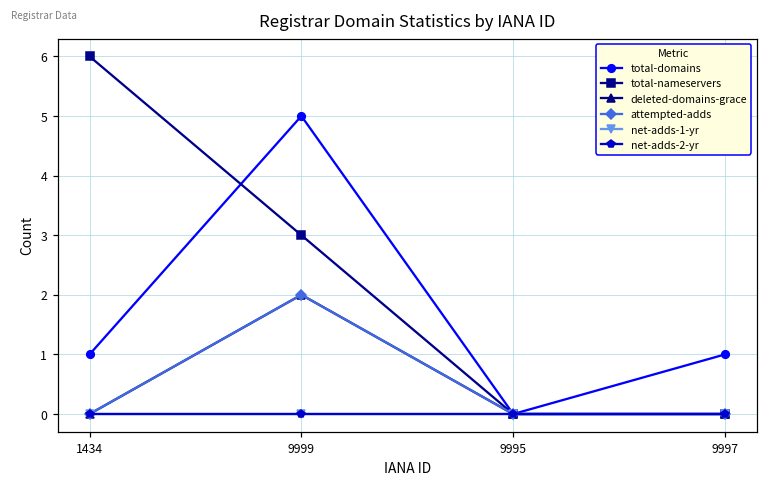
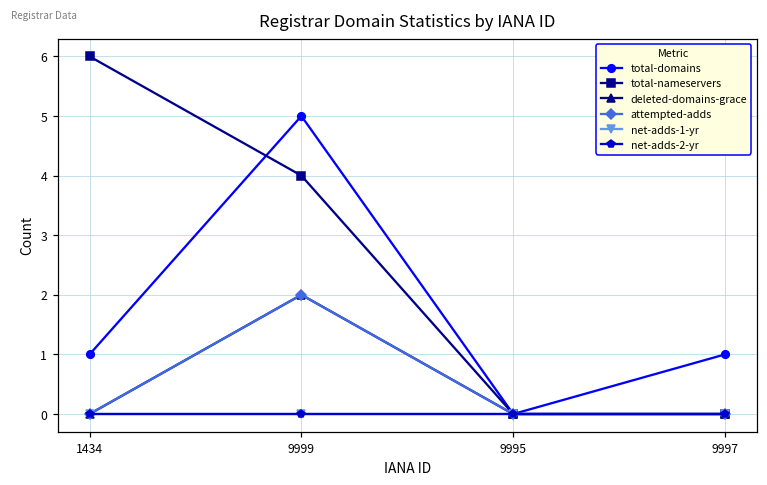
total-nameservers, 9999: 3 -> 4
